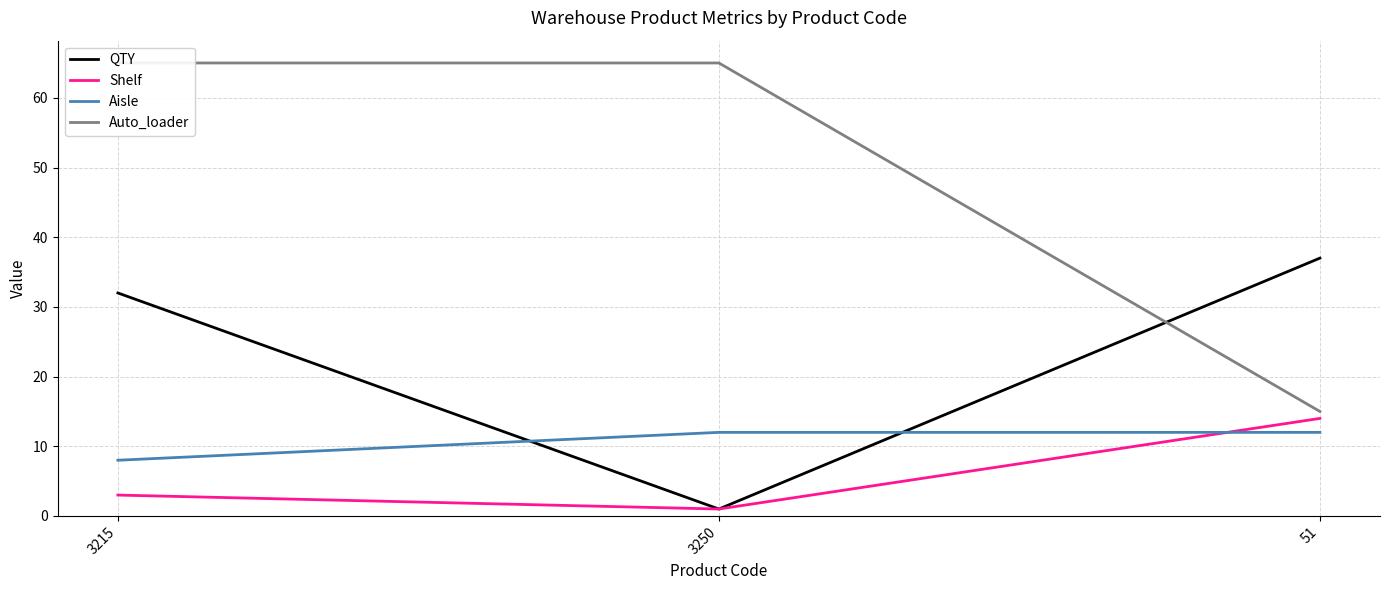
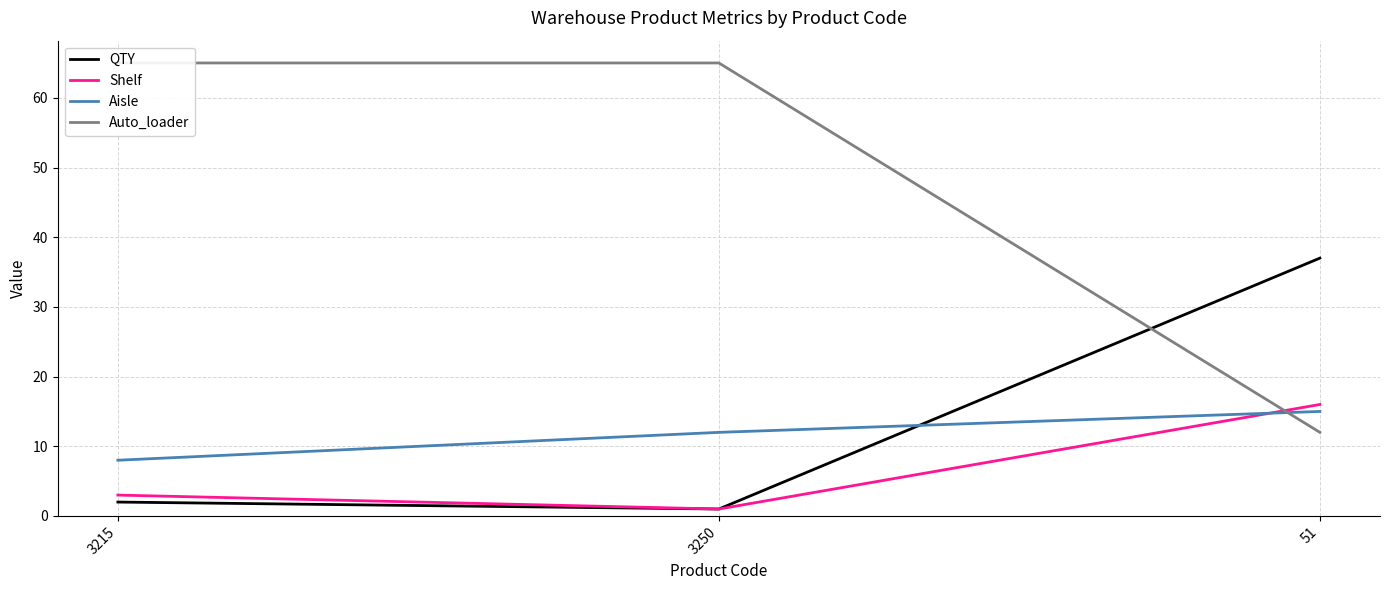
QTY, 3215: 32 -> 2
Shelf, 51: 14 -> 16
Aisle, 51: 12 -> 15
Auto_loader, 51: 15 -> 12
